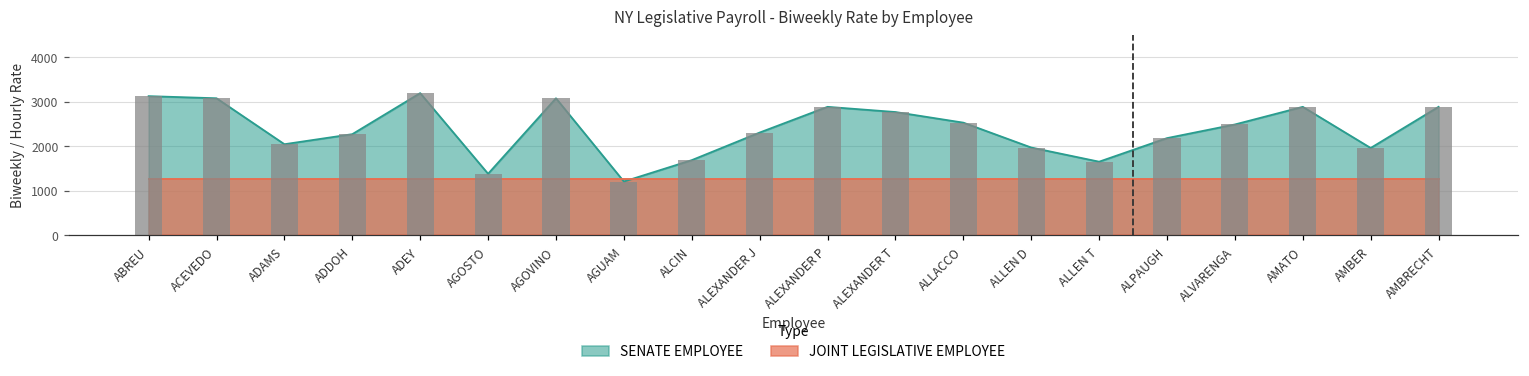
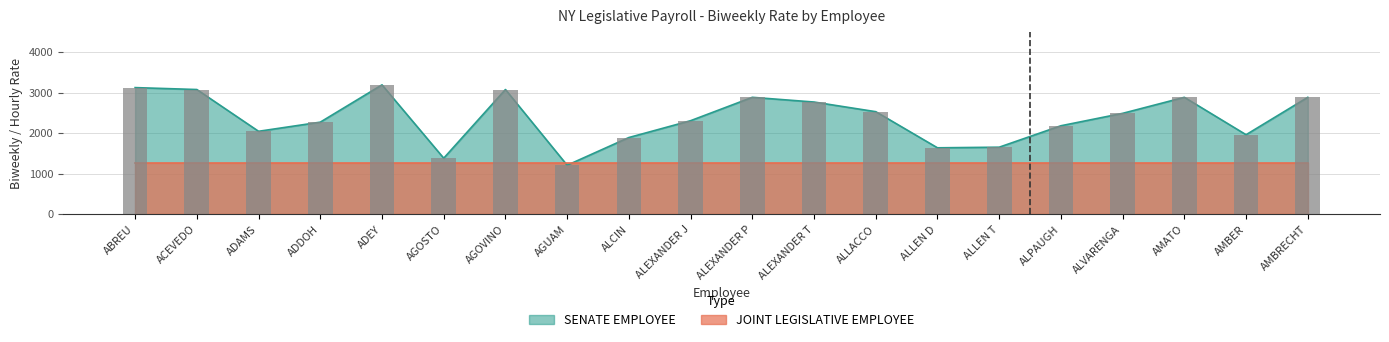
SENATE EMPLOYEE, ALCIN: 1700 -> 1900
SENATE EMPLOYEE, ALLEN D: 2000 -> 1600
